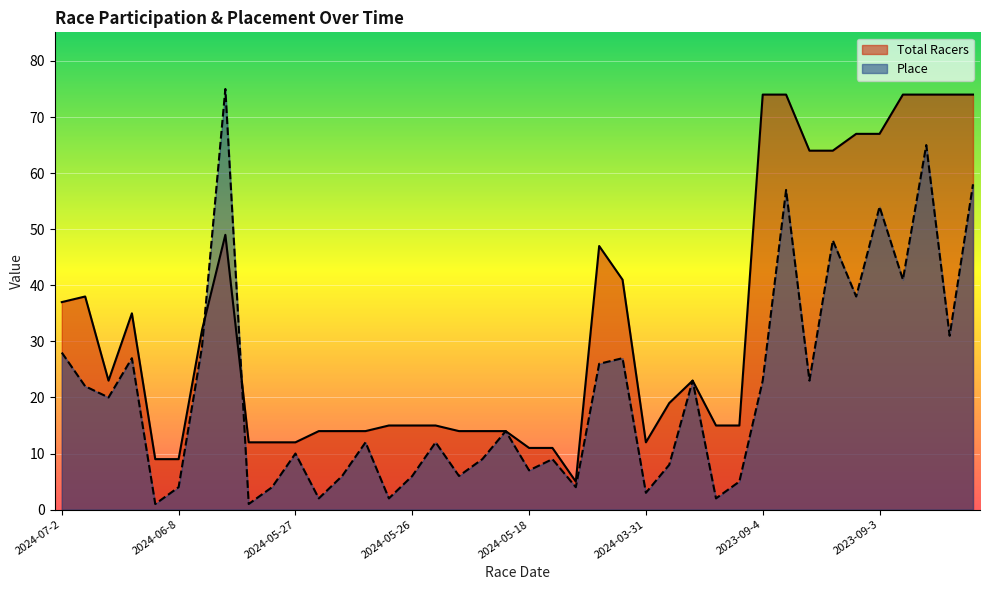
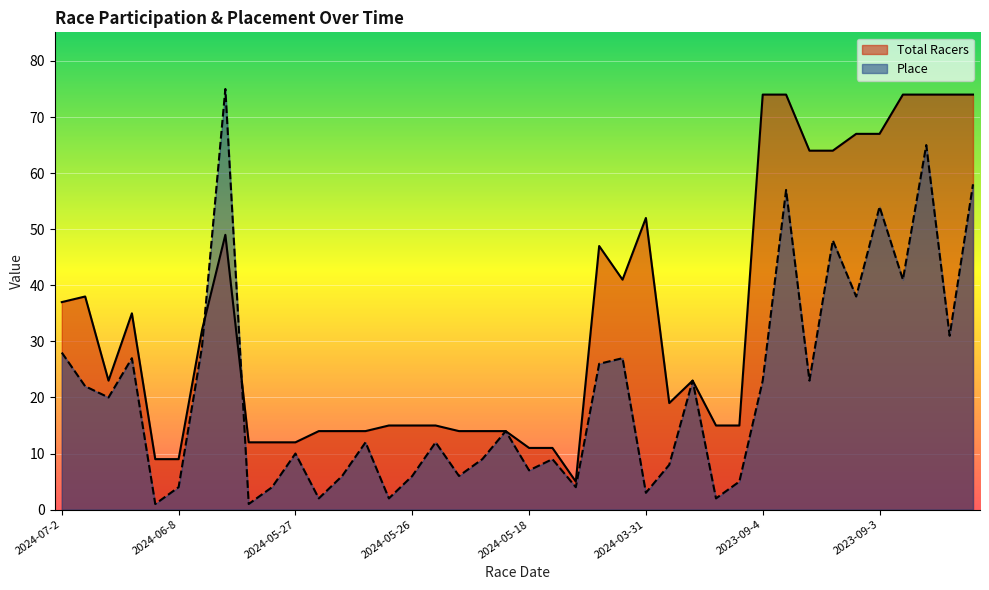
Total Racers, 2024-03-31: 12 -> 52
